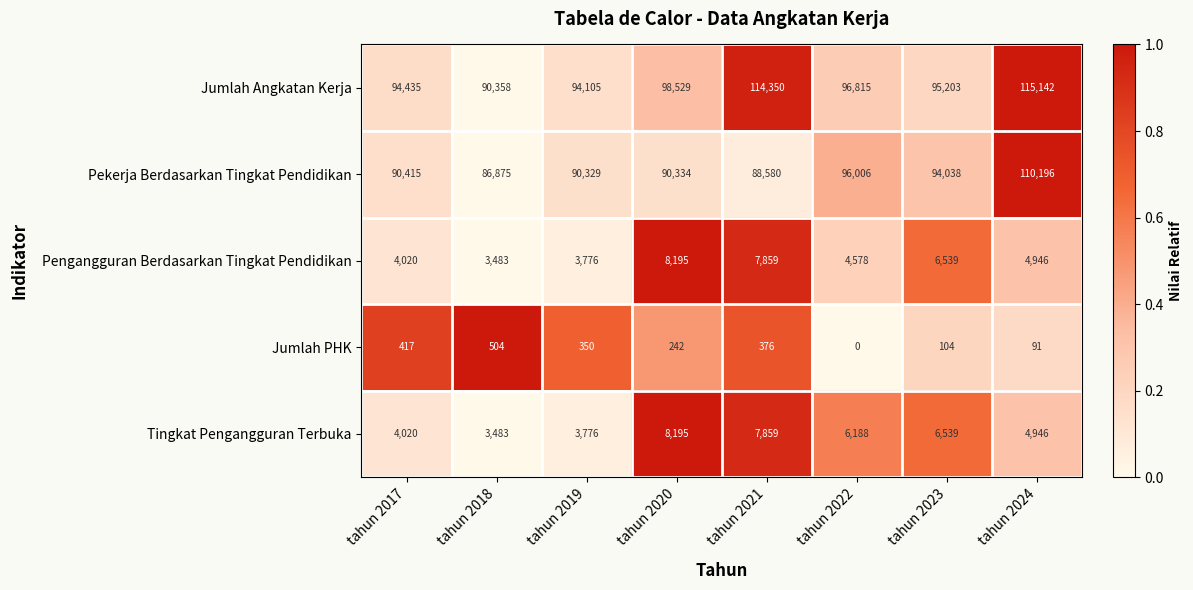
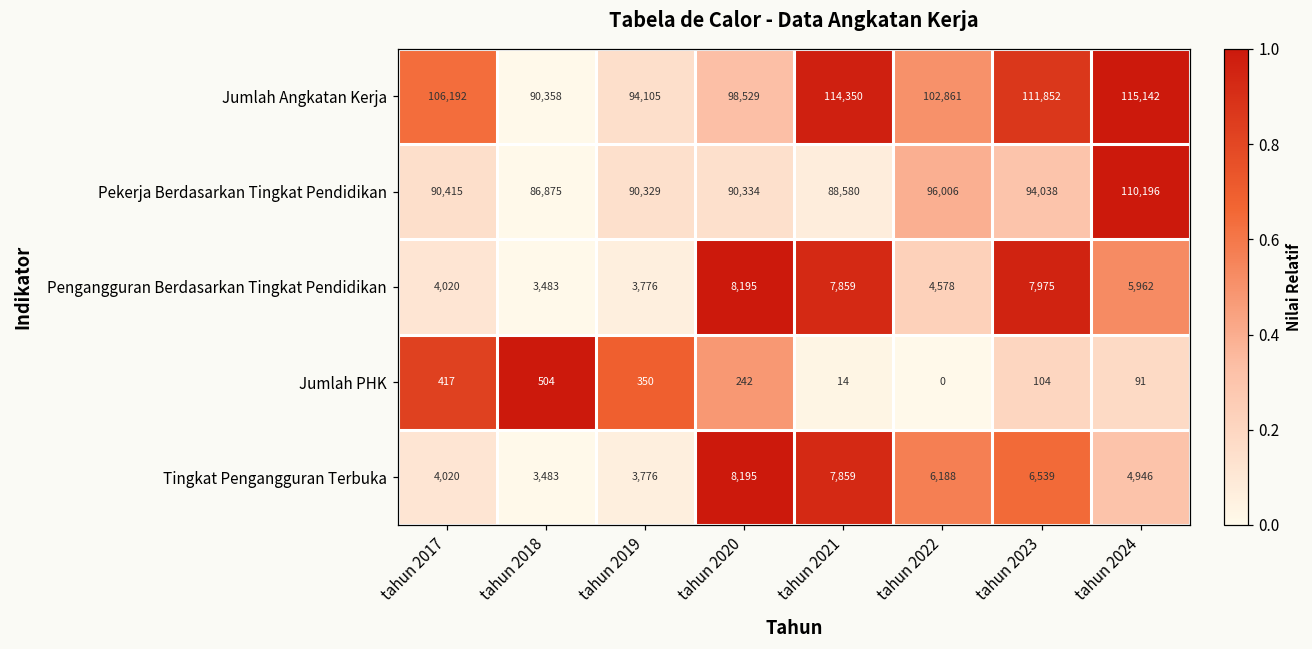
Jumlah Angkatan Kerja, tahun 2017: 94,435 -> 106,192
Jumlah Angkatan Kerja, tahun 2022: 96,815 -> 102,861
Jumlah Angkatan Kerja, tahun 2023: 95,203 -> 111,852
Pengangguran Berdasarkan Tingkat Pendidikan, tahun 2023: 6,539 -> 7,975
Pengangguran Berdasarkan Tingkat Pendidikan, tahun 2024: 4,946 -> 5,962
Jumlah PHK, tahun 2021: 376 -> 14
